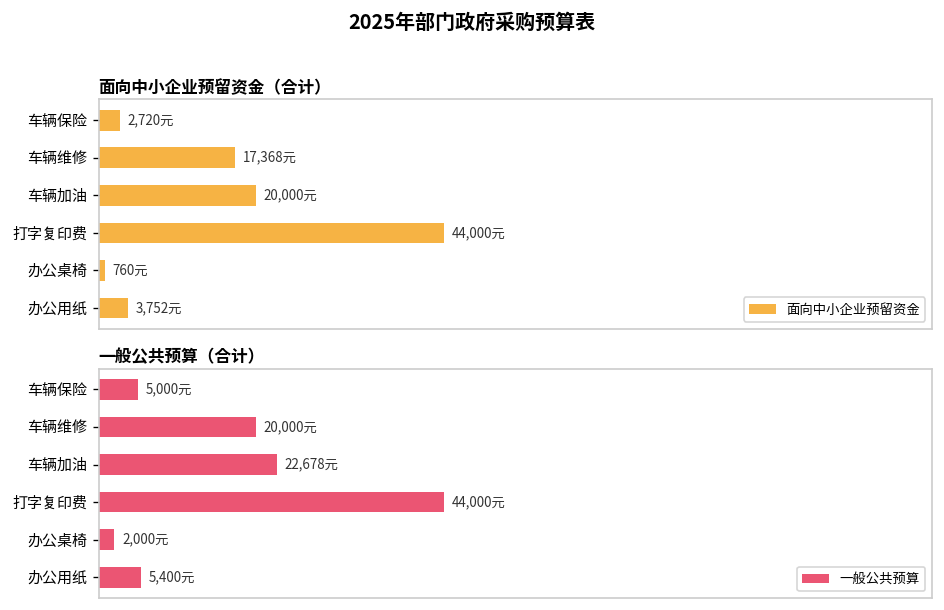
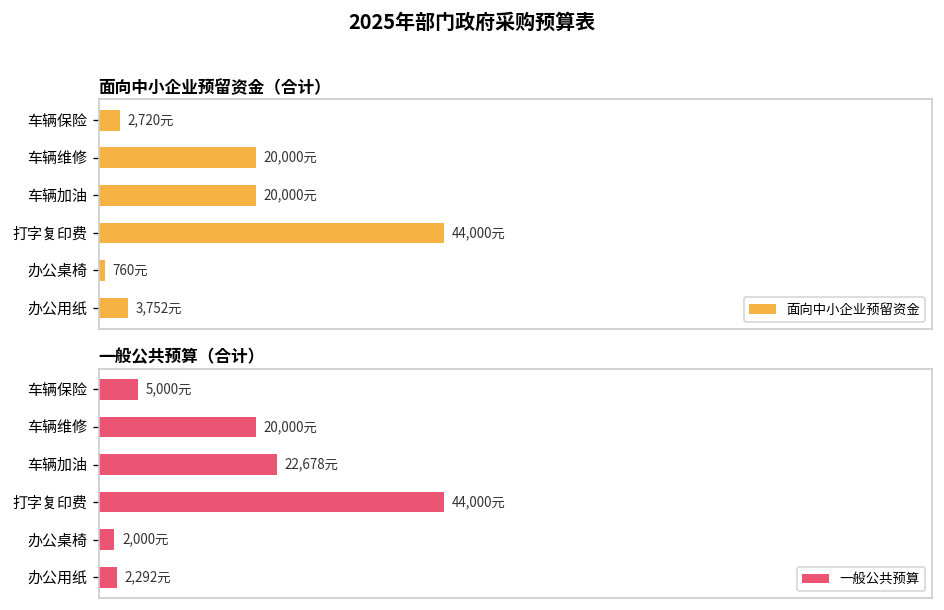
面向中小企业预留资金（合计）, 车辆维修: 17,368元 -> 20,000元
一般公共预算（合计）, 办公用纸: 5,400元 -> 2,292元
